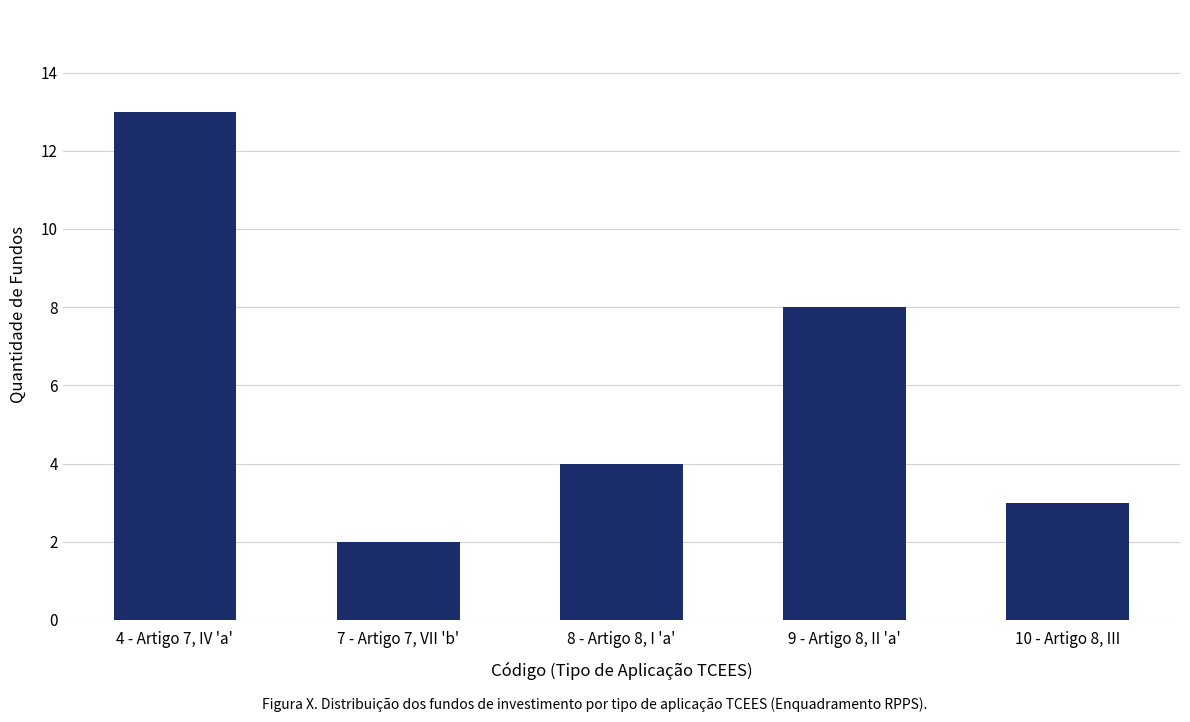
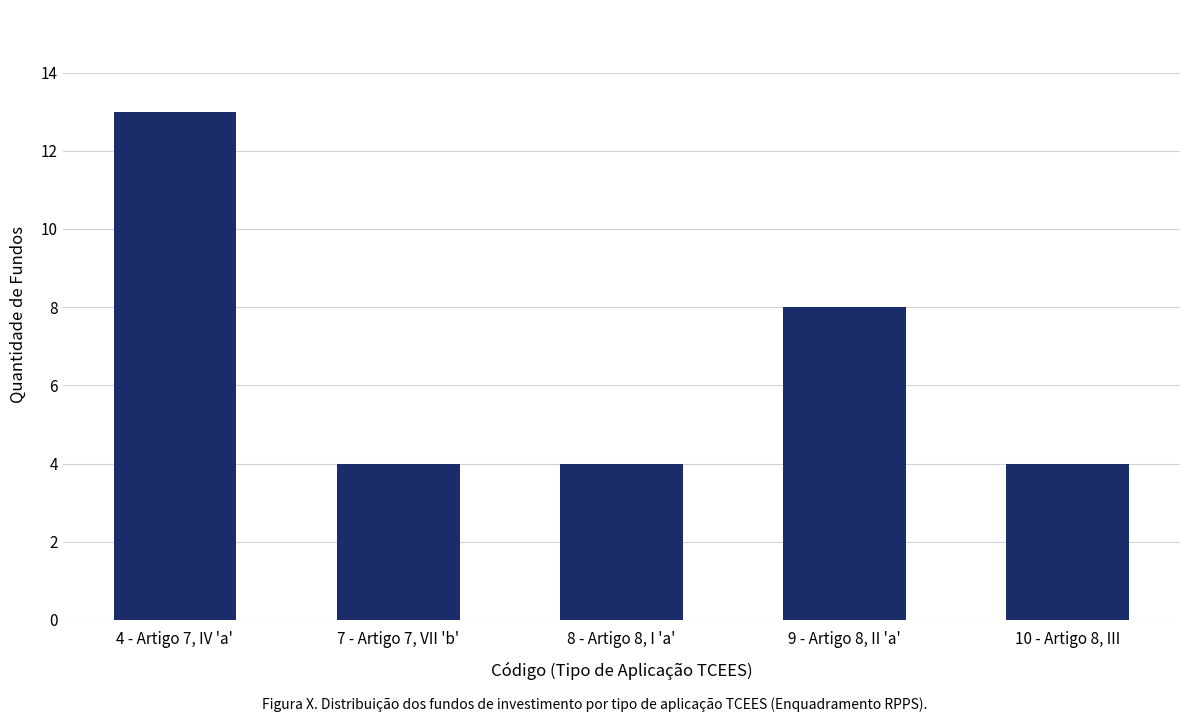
7 - Artigo 7, VII 'b': 2 -> 4
10 - Artigo 8, III: 3 -> 4
